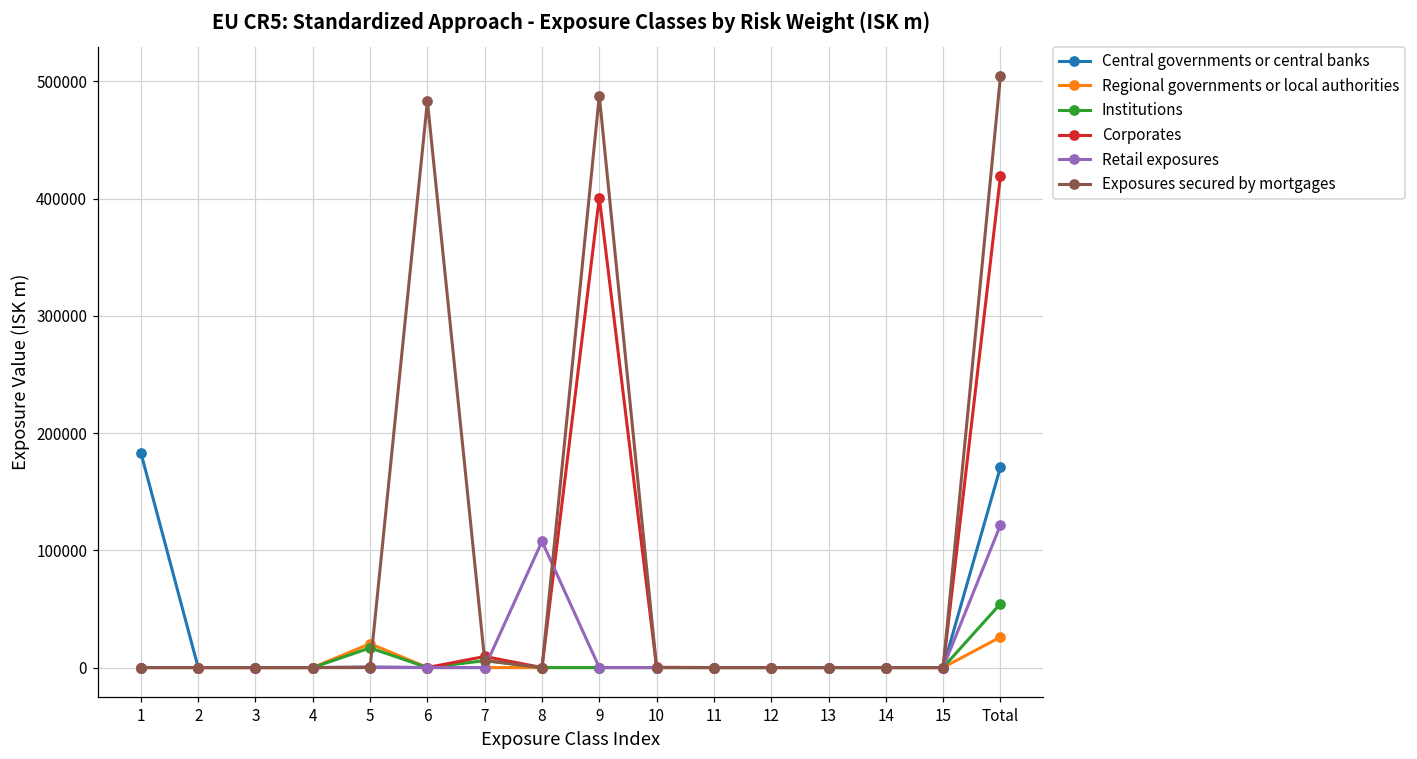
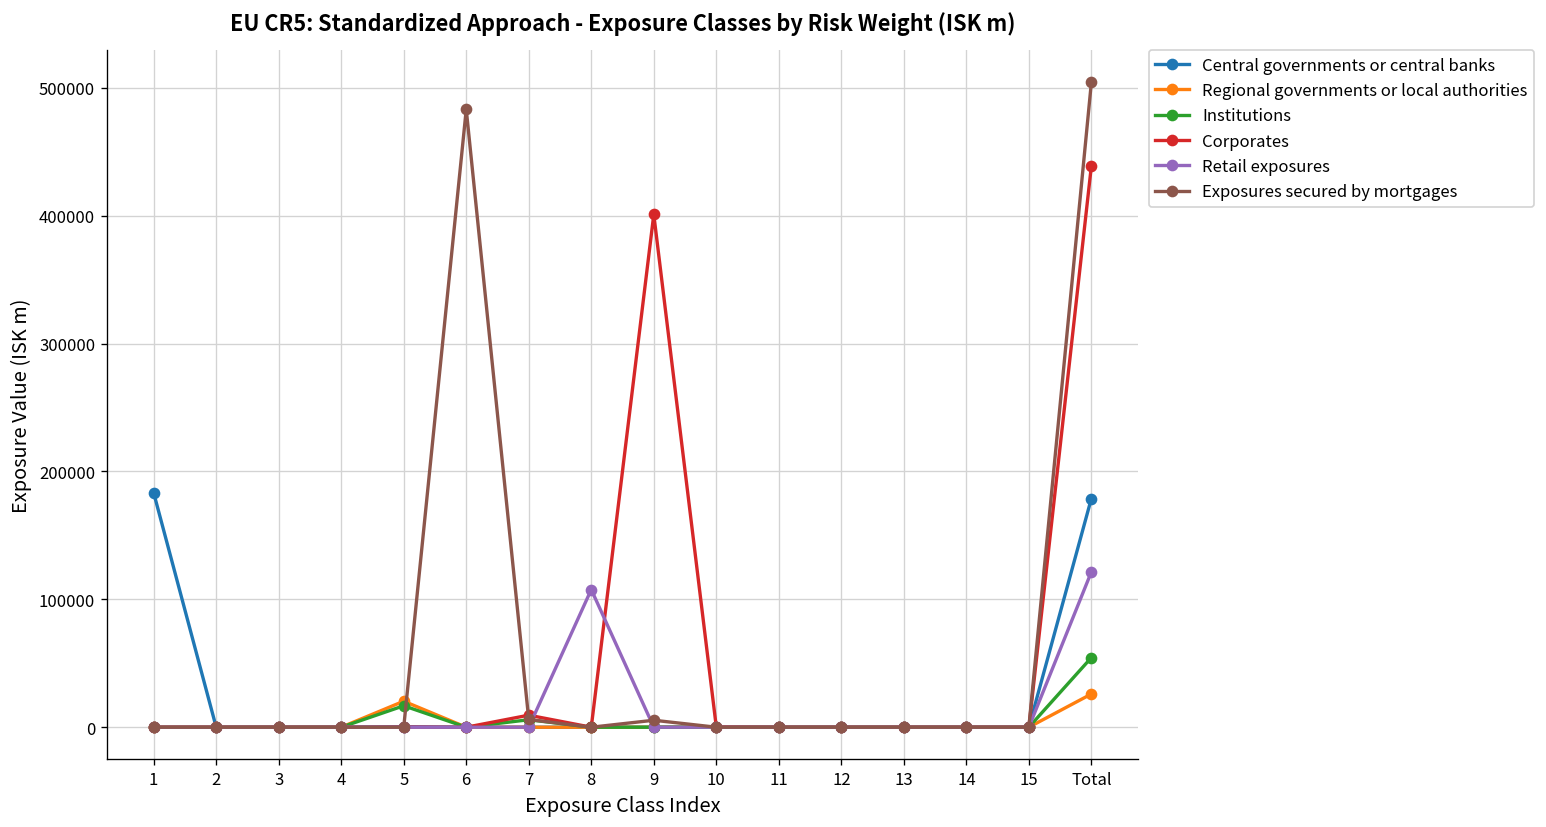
Exposures secured by mortgages, 9: 488000 -> 5000
Central governments or central banks, Total: 171000 -> 179000
Corporates, Total: 419000 -> 439000
